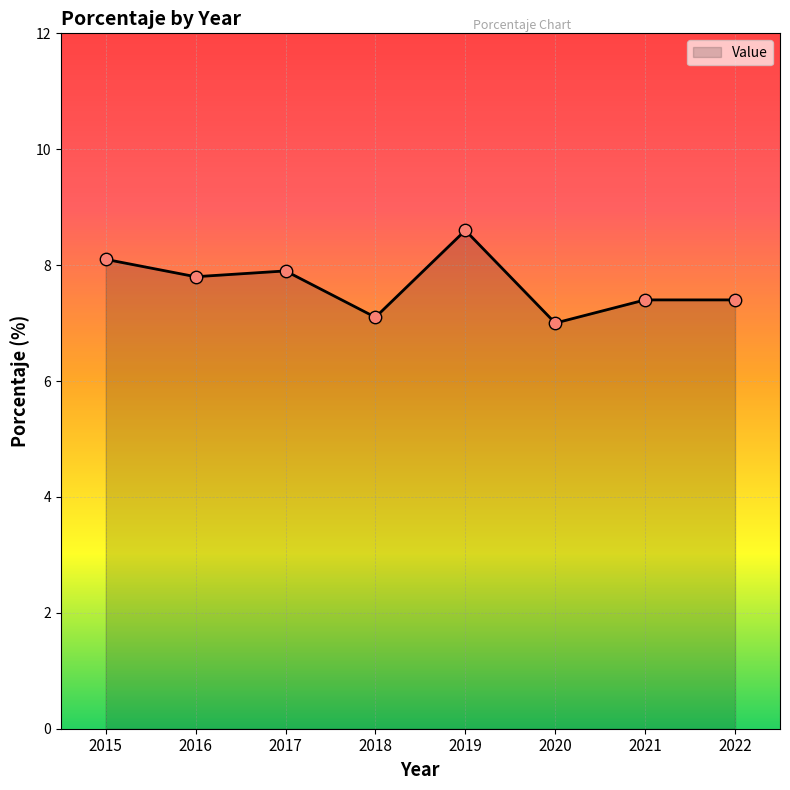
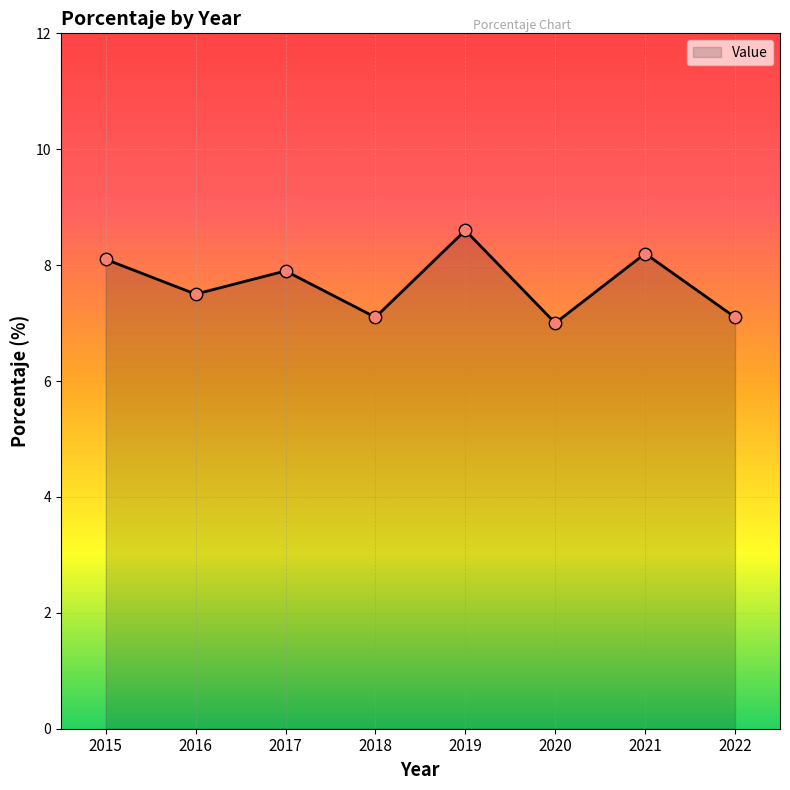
2016: 7.8 -> 7.5
2021: 7.4 -> 8.2
2022: 7.4 -> 7.1
